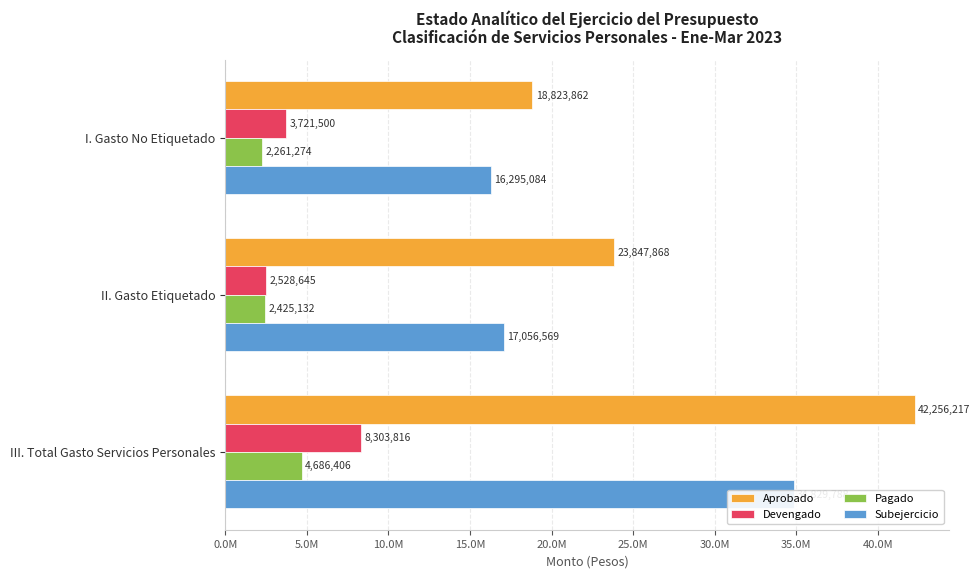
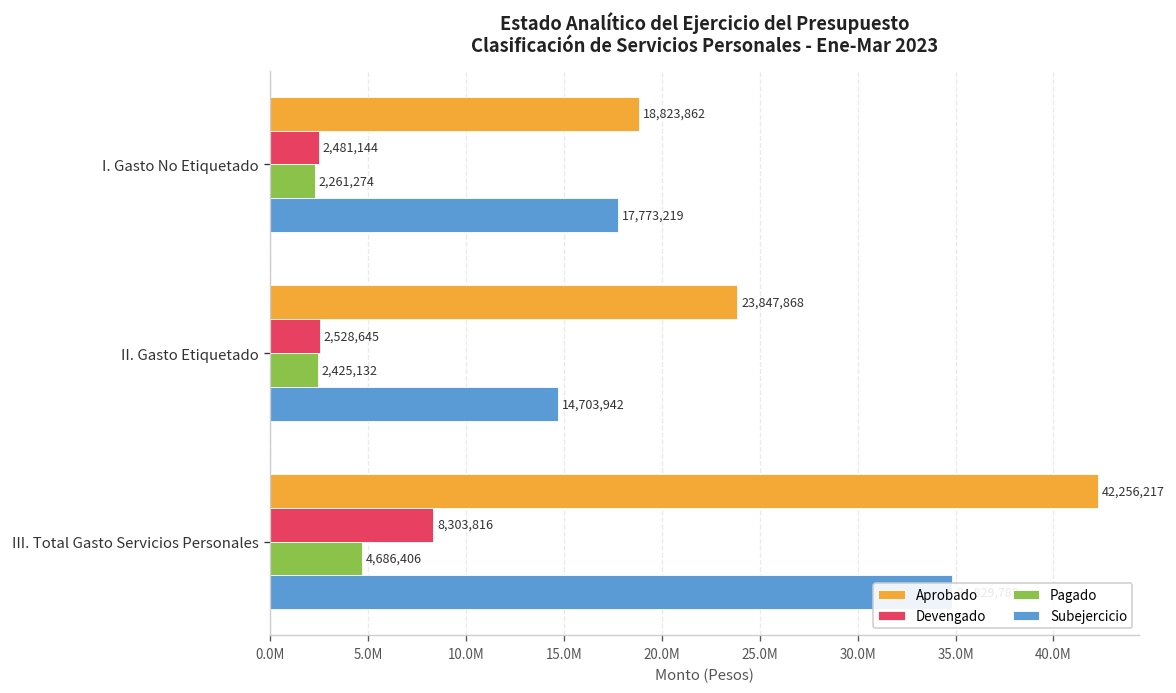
Devengado, I. Gasto No Etiquetado: 3,721,500 -> 2,481,144
Subejercicio, I. Gasto No Etiquetado: 16,295,084 -> 17,773,219
Subejercicio, II. Gasto Etiquetado: 17,056,569 -> 14,703,942
